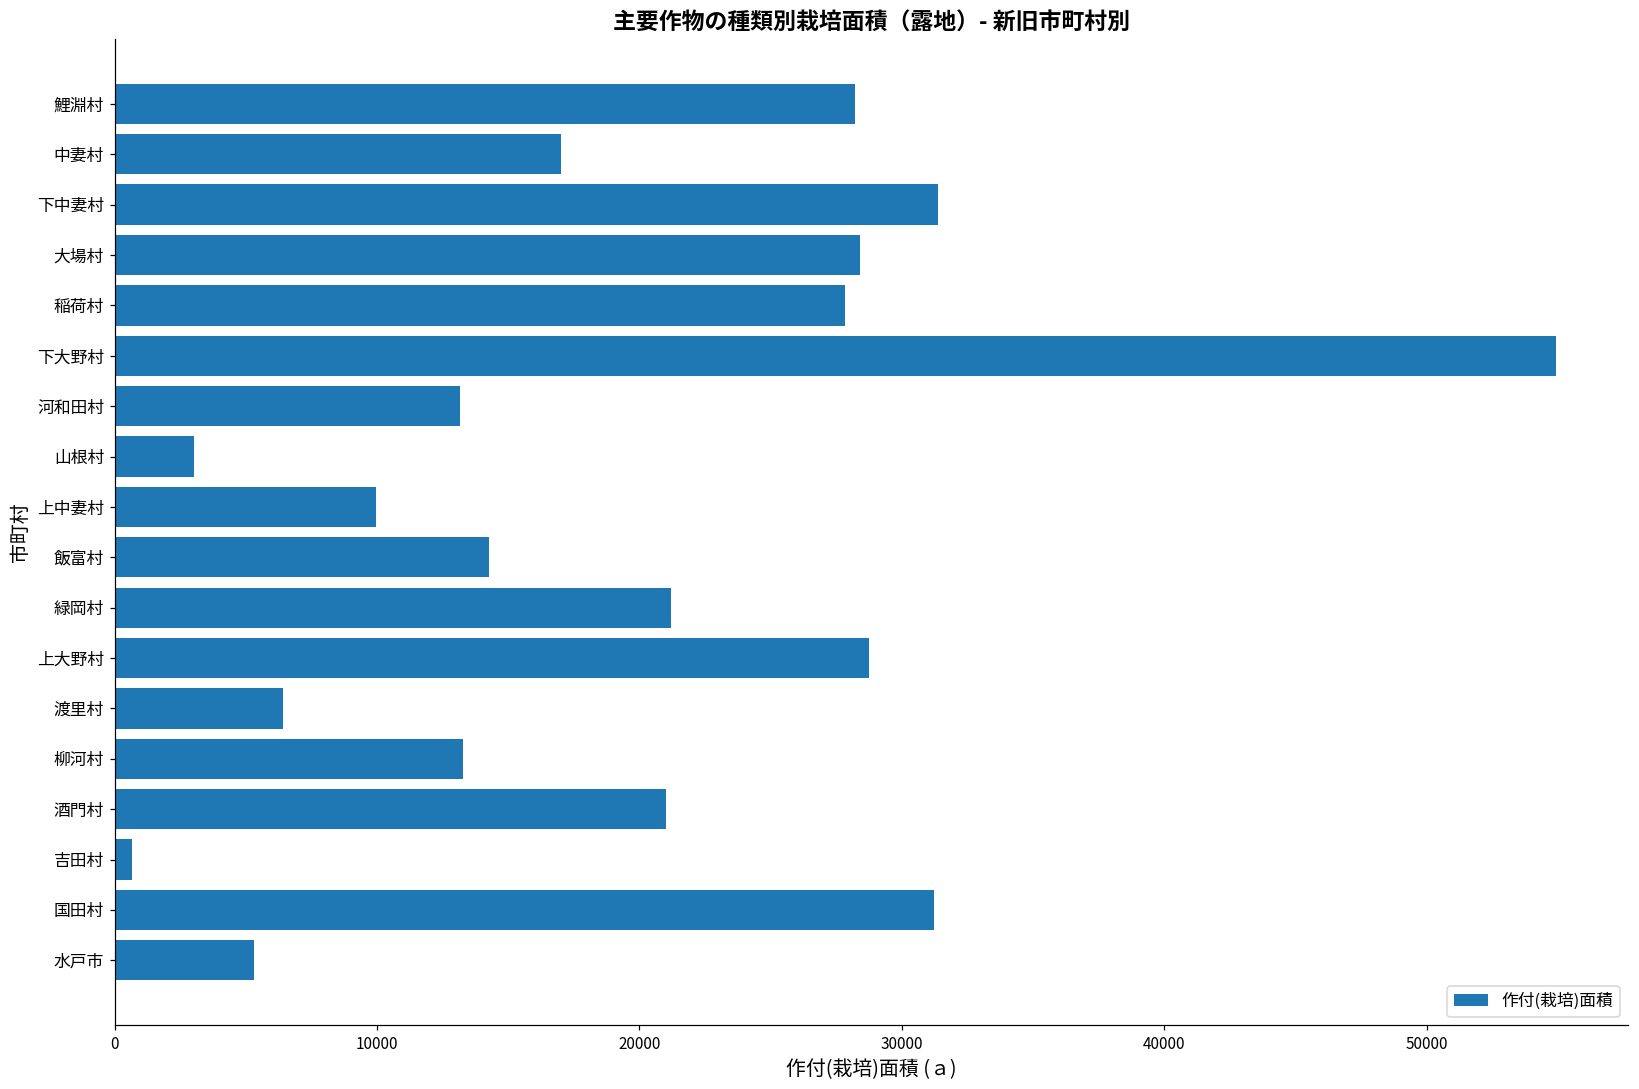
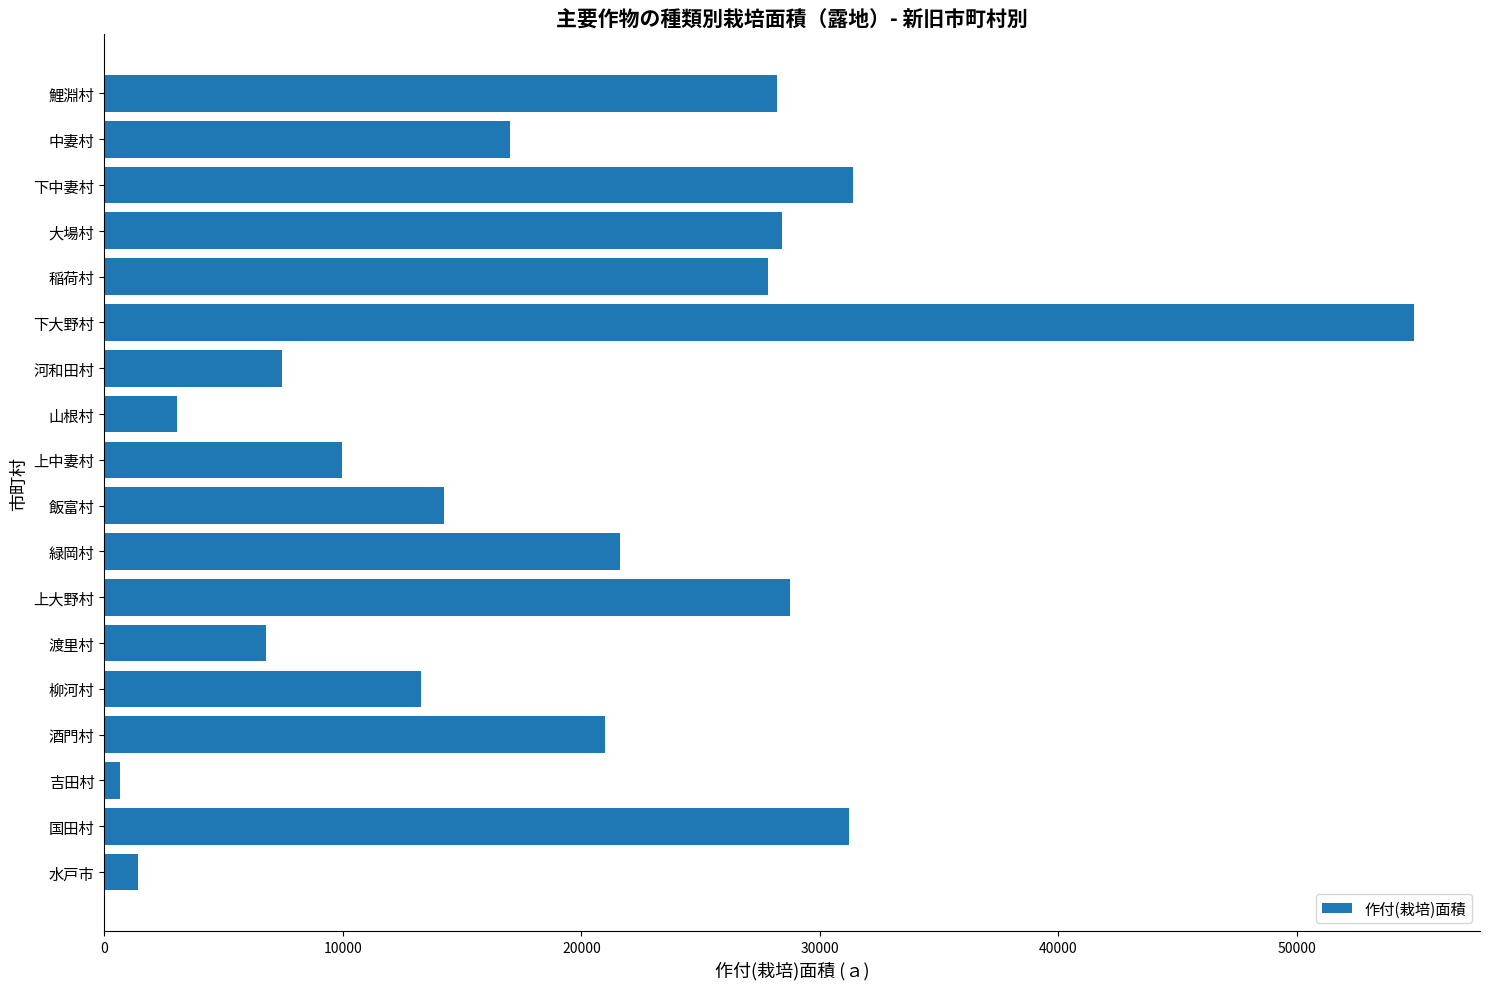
河和田村: 13100 -> 7500
緑岡村: 21200 -> 21600
渡里村: 6400 -> 6800
水戸市: 5300 -> 1400
